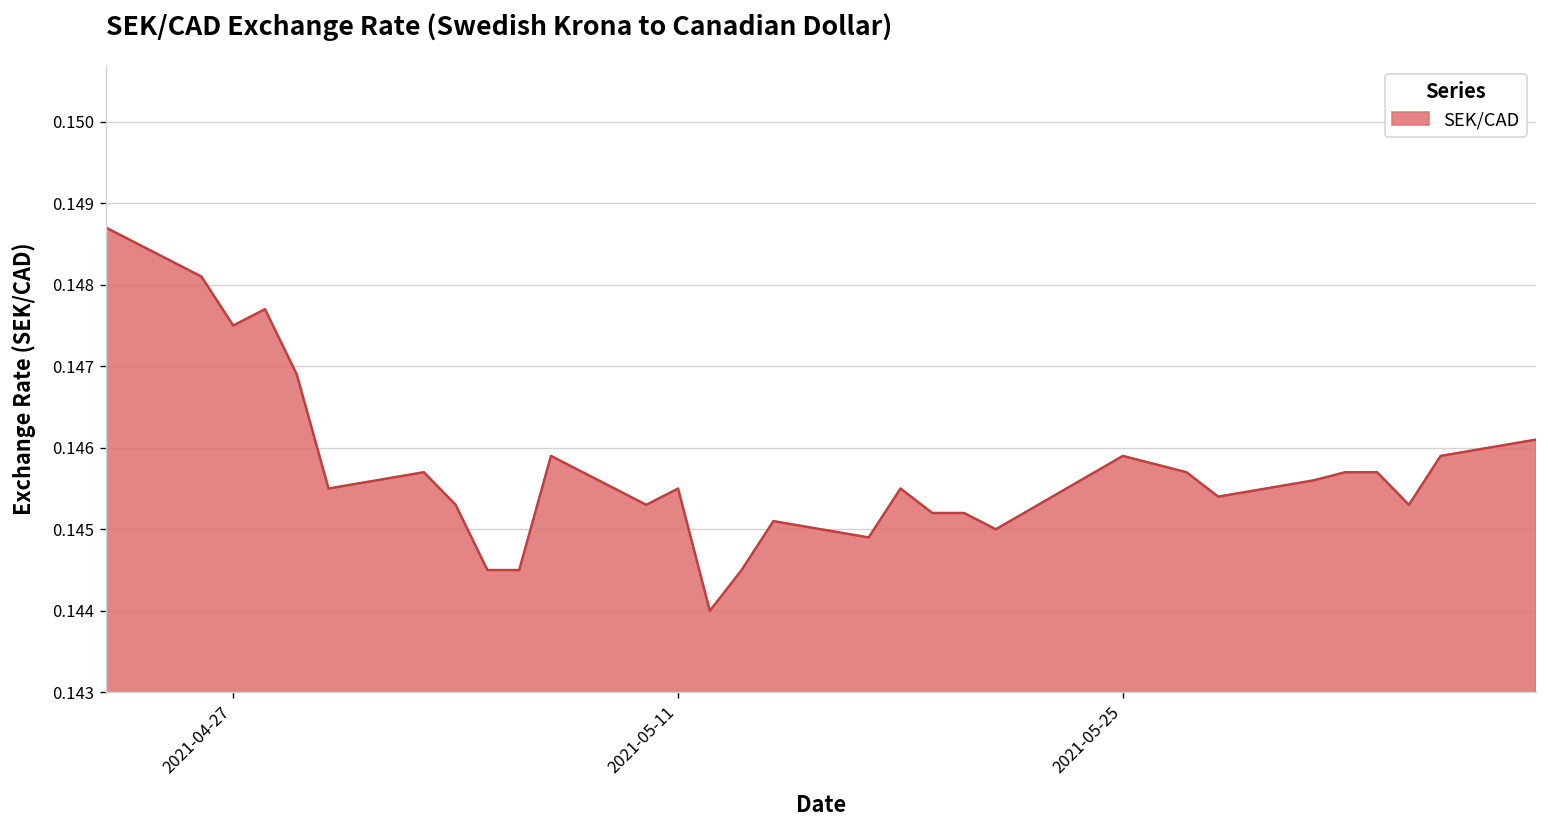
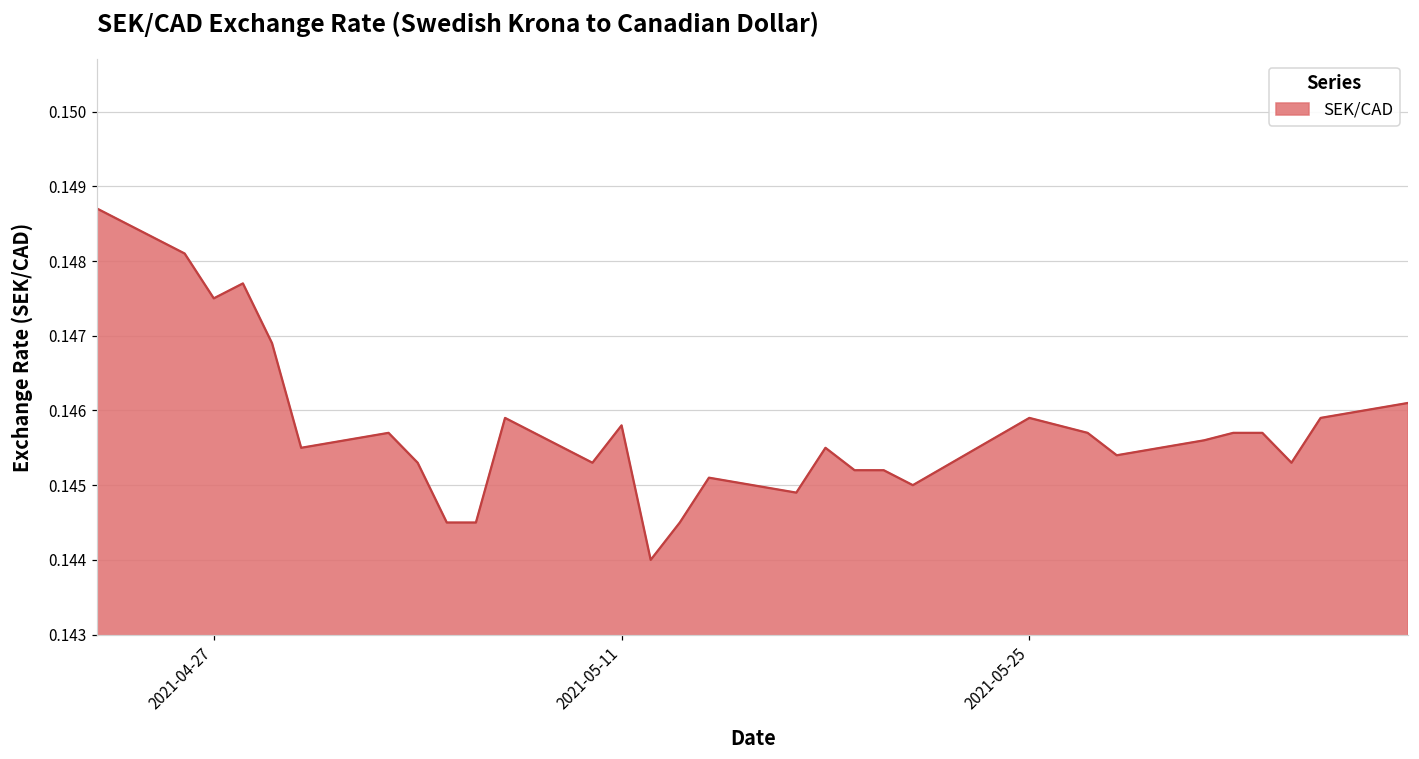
2021-05-11: 0.1455 -> 0.1458
